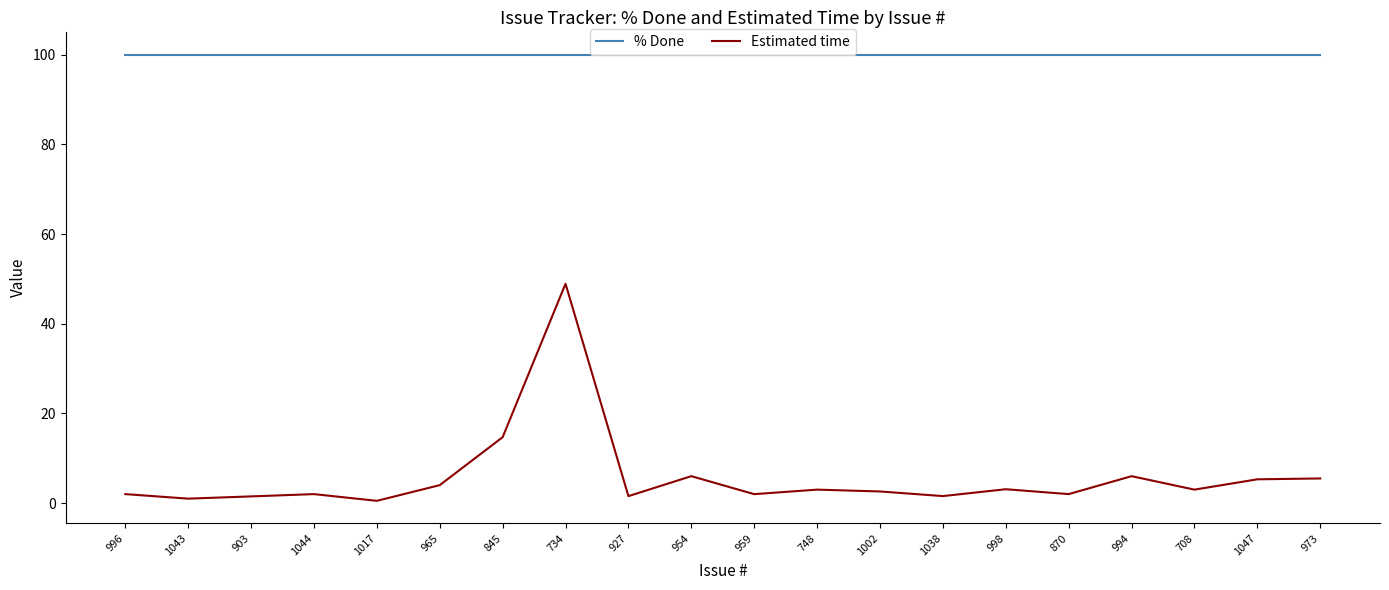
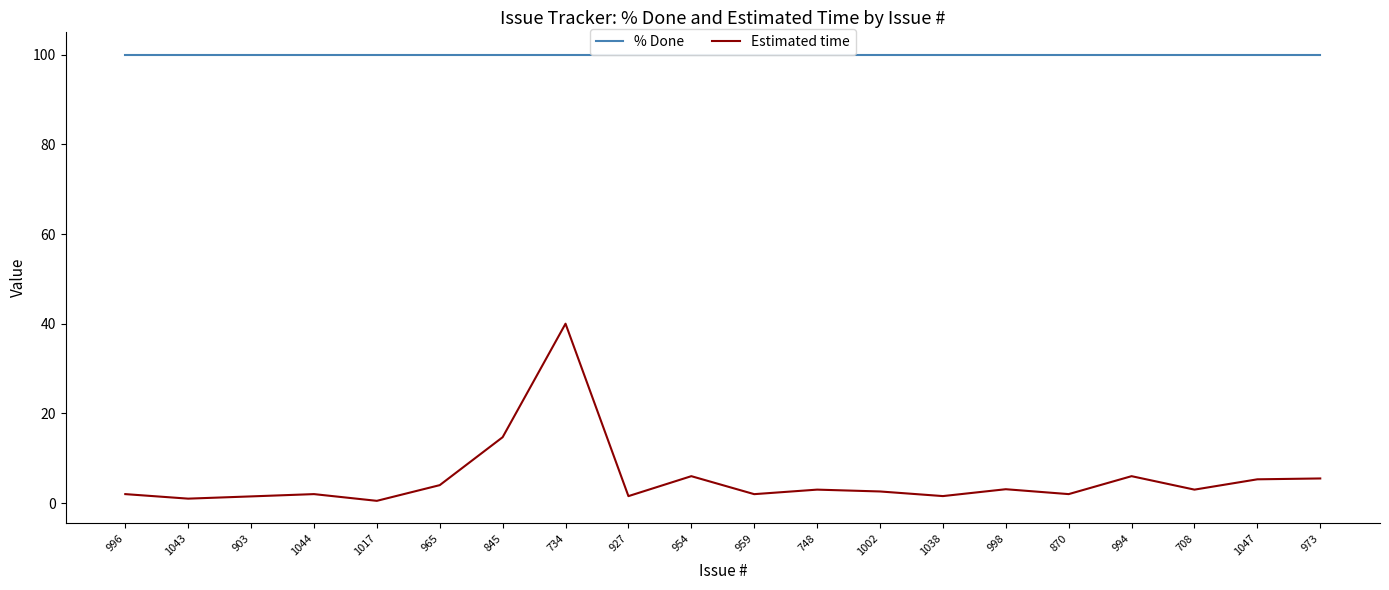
Estimated time, 734: 49 -> 40
